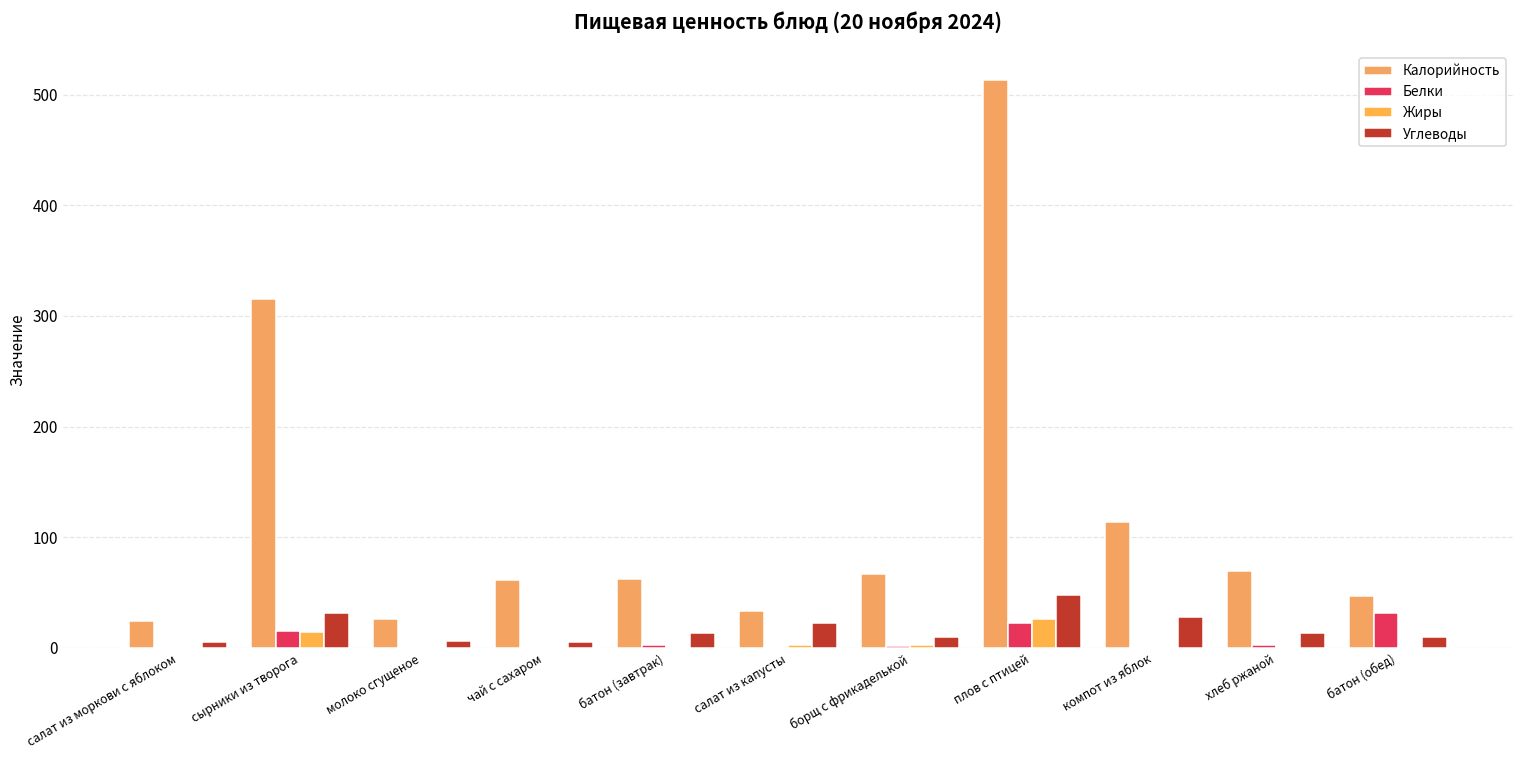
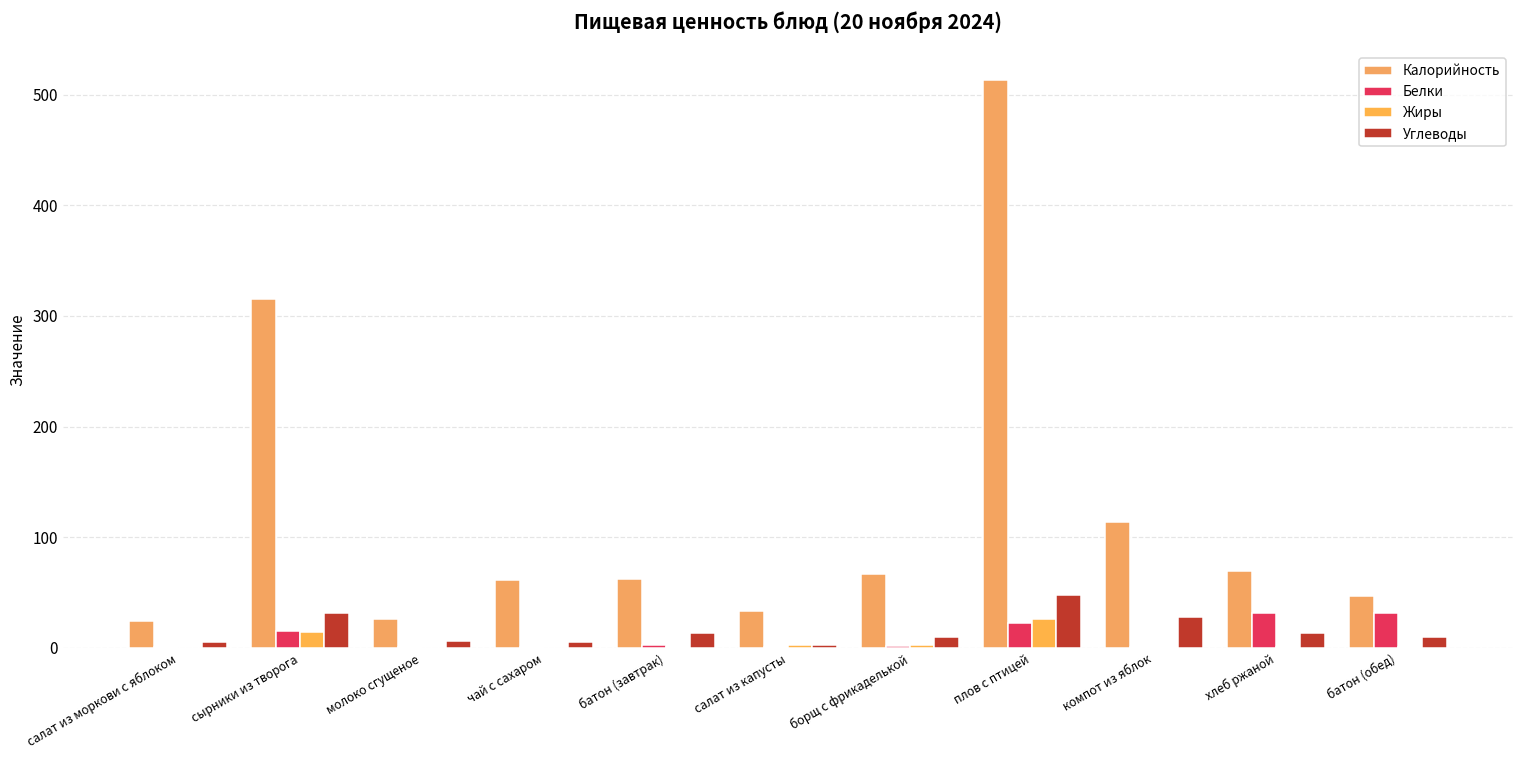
Углеводы, салат из капусты: 22 -> 3
Белки, хлеб ржаной: 3 -> 31
